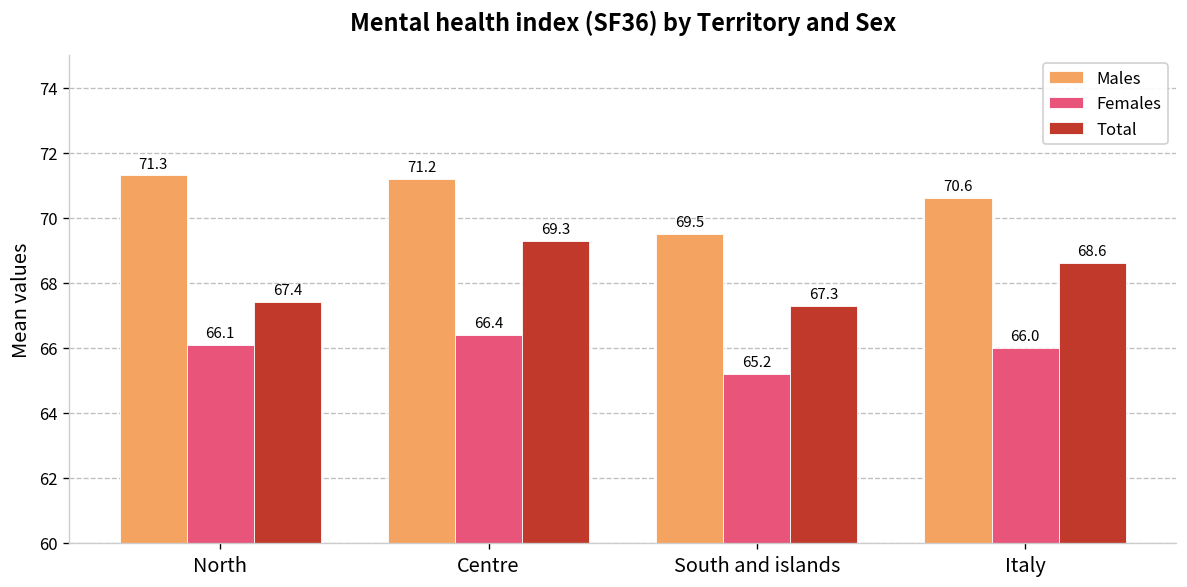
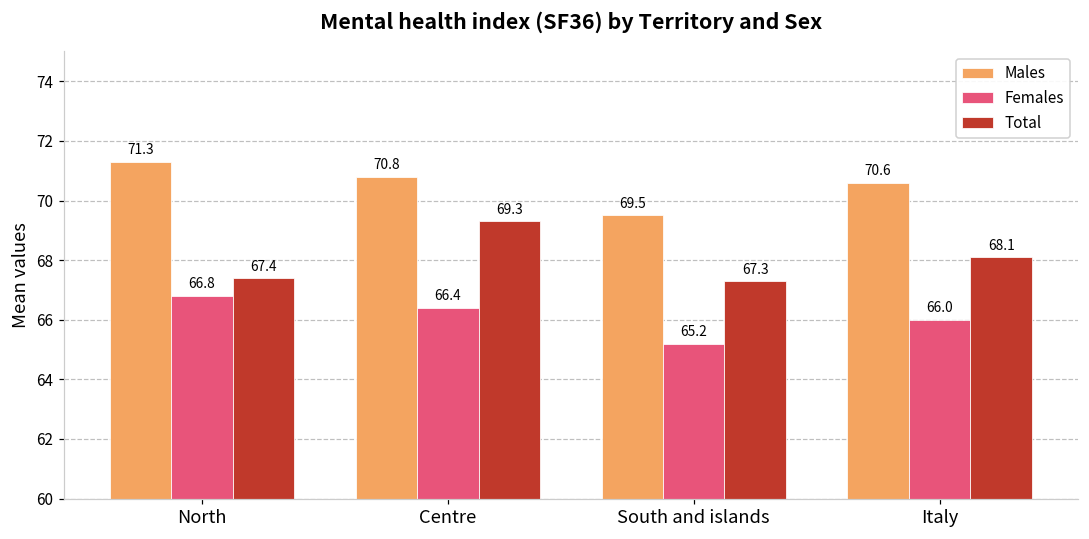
Females, North: 66.1 -> 66.8
Males, Centre: 71.2 -> 70.8
Total, Italy: 68.6 -> 68.1
